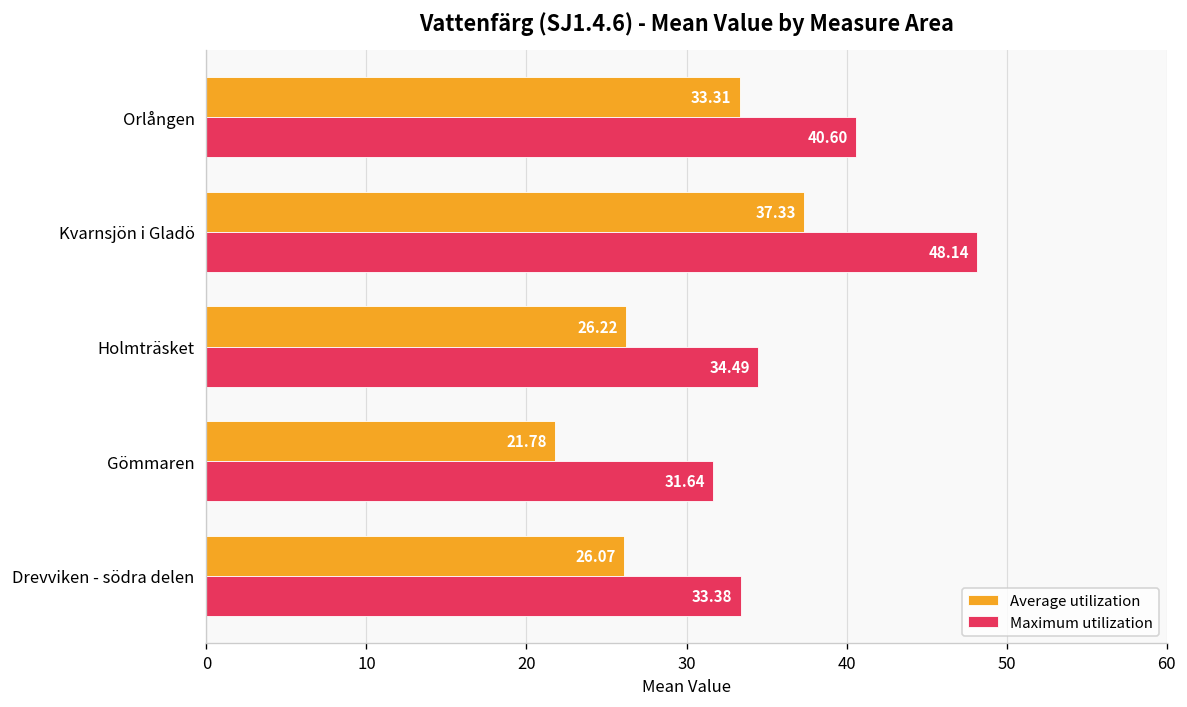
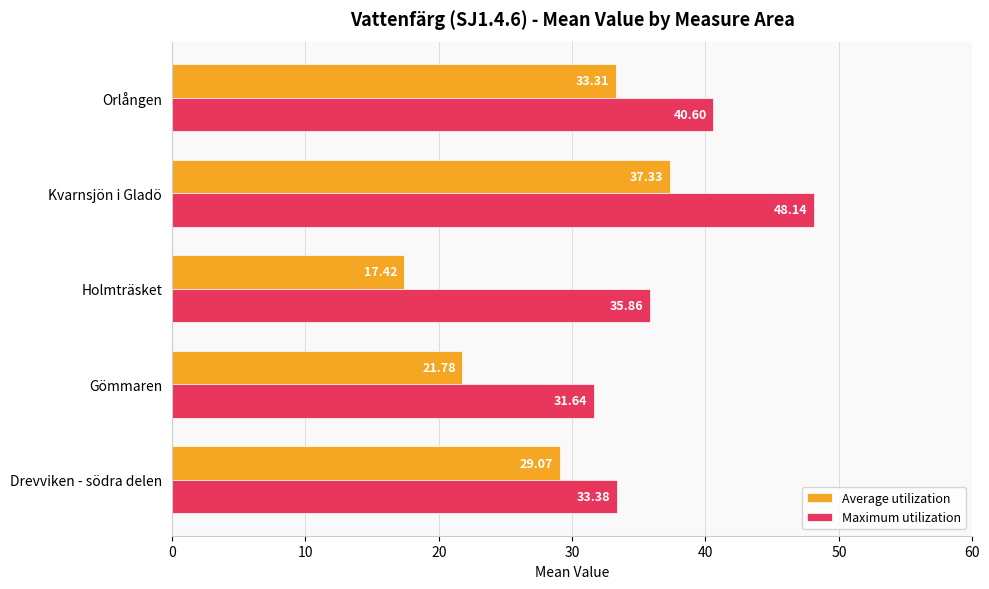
Average utilization, Holmträsket: 26.22 -> 17.42
Maximum utilization, Holmträsket: 34.49 -> 35.86
Average utilization, Drevviken - södra delen: 26.07 -> 29.07
